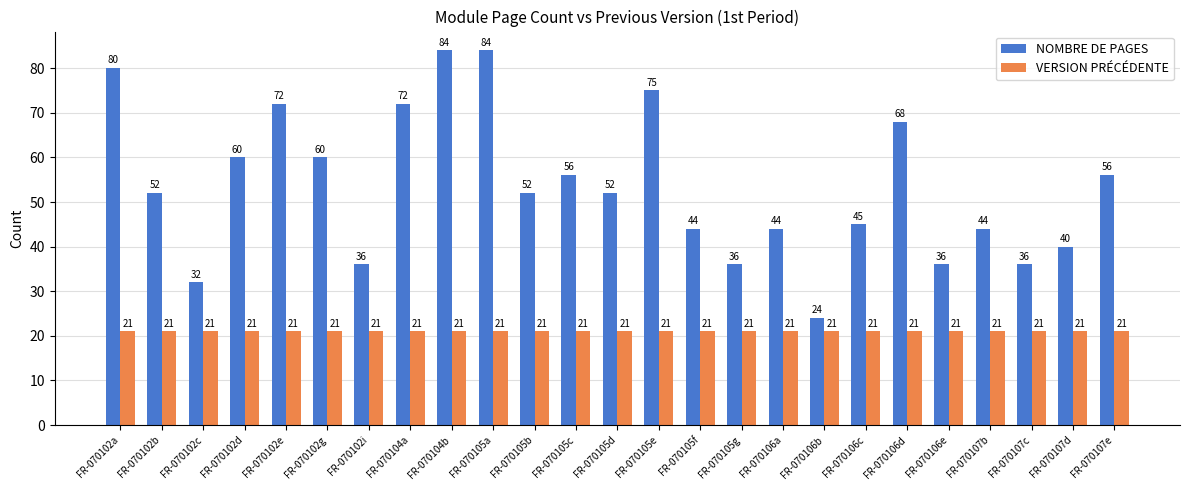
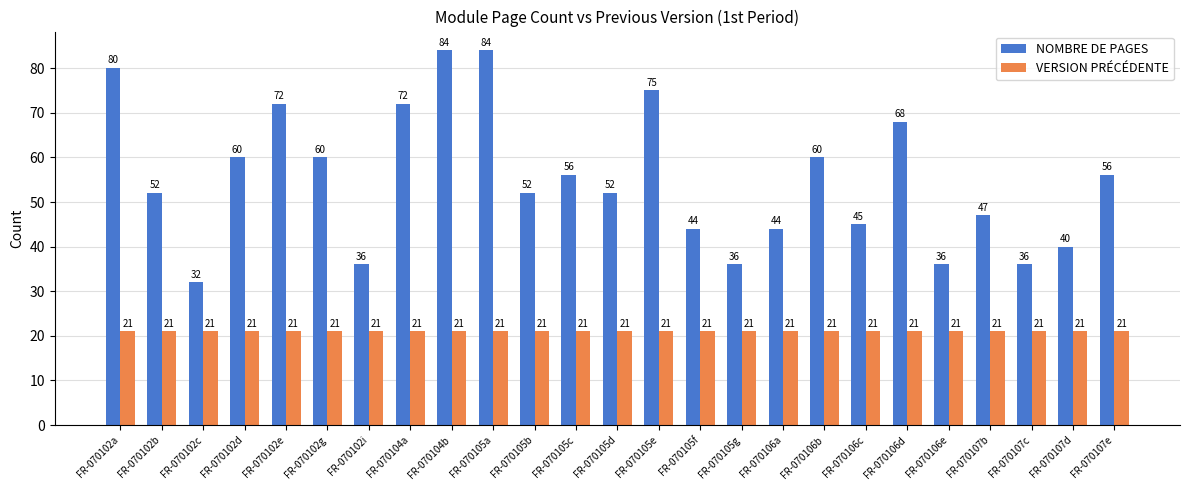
NOMBRE DE PAGES, FR-070106b: 24 -> 60
NOMBRE DE PAGES, FR-070107b: 44 -> 47
